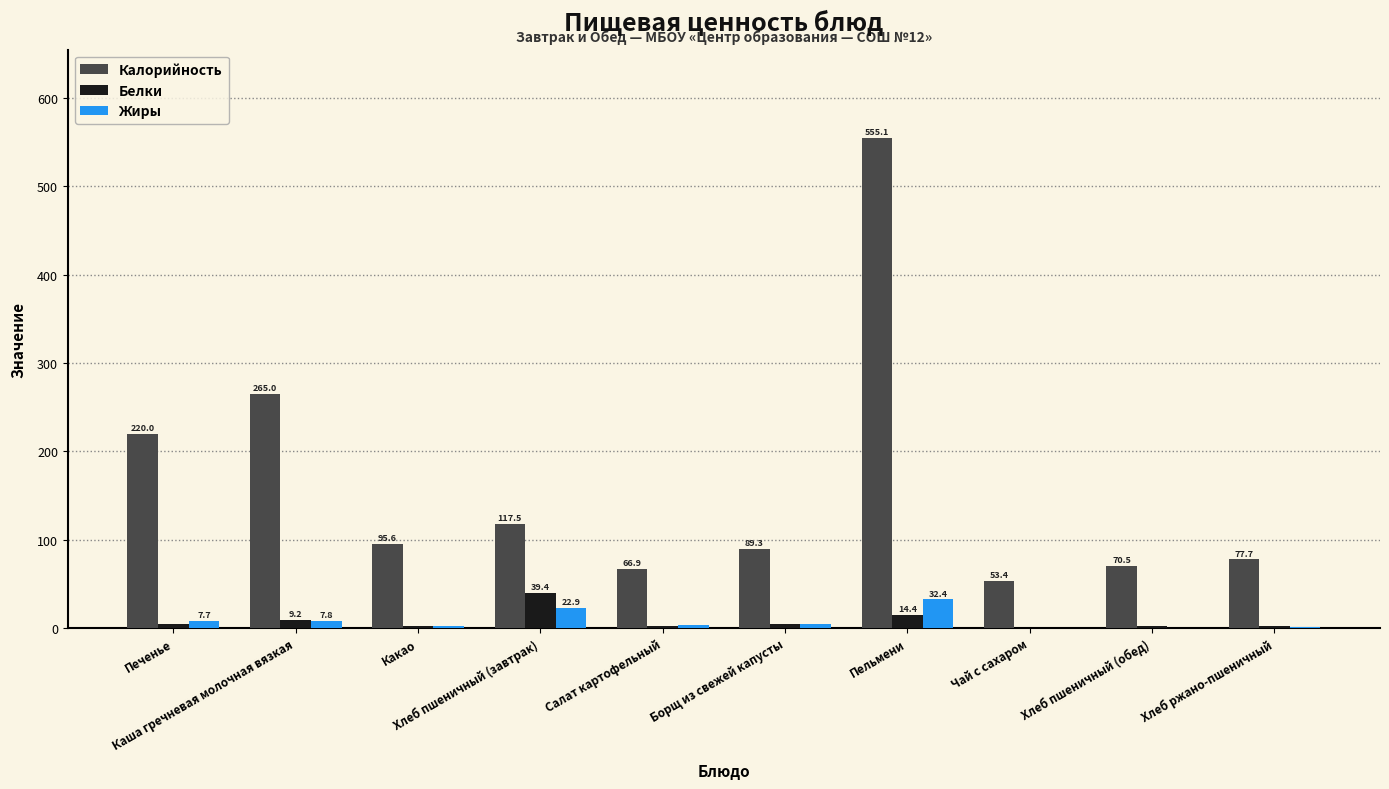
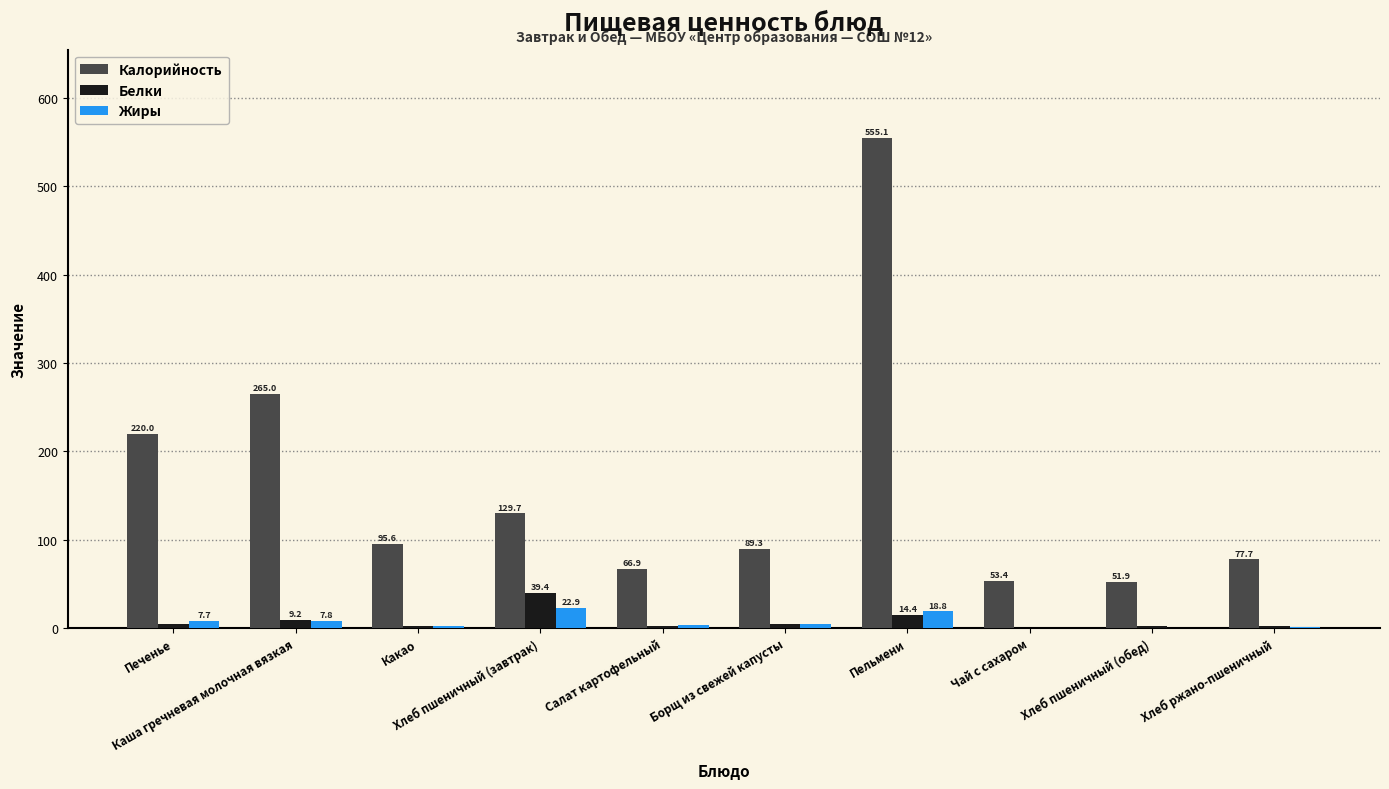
Калорийность, Хлеб пшеничный (завтрак): 117.5 -> 129.7
Жиры, Пельмени: 32.4 -> 18.8
Калорийность, Хлеб пшеничный (обед): 70.5 -> 51.9
